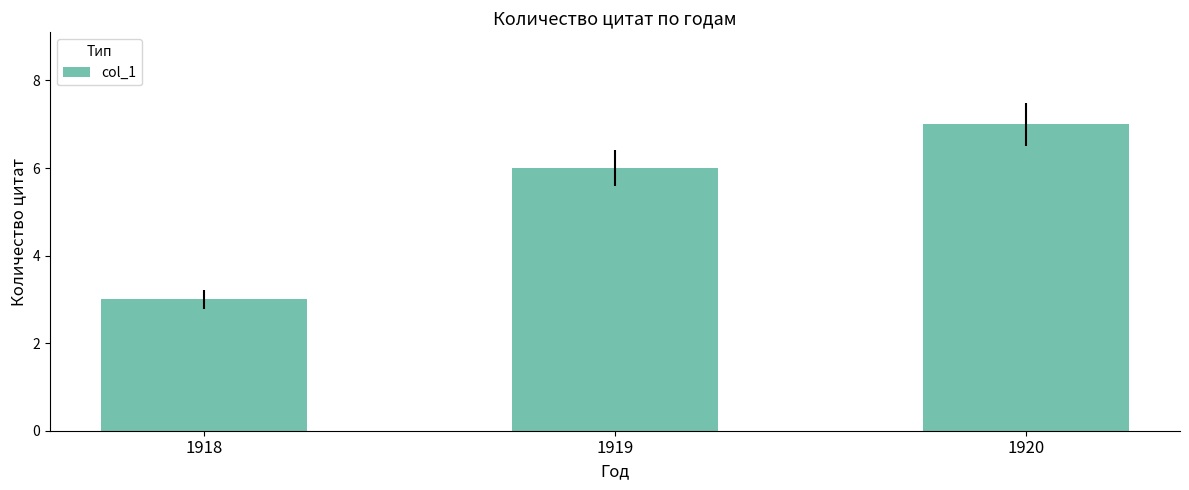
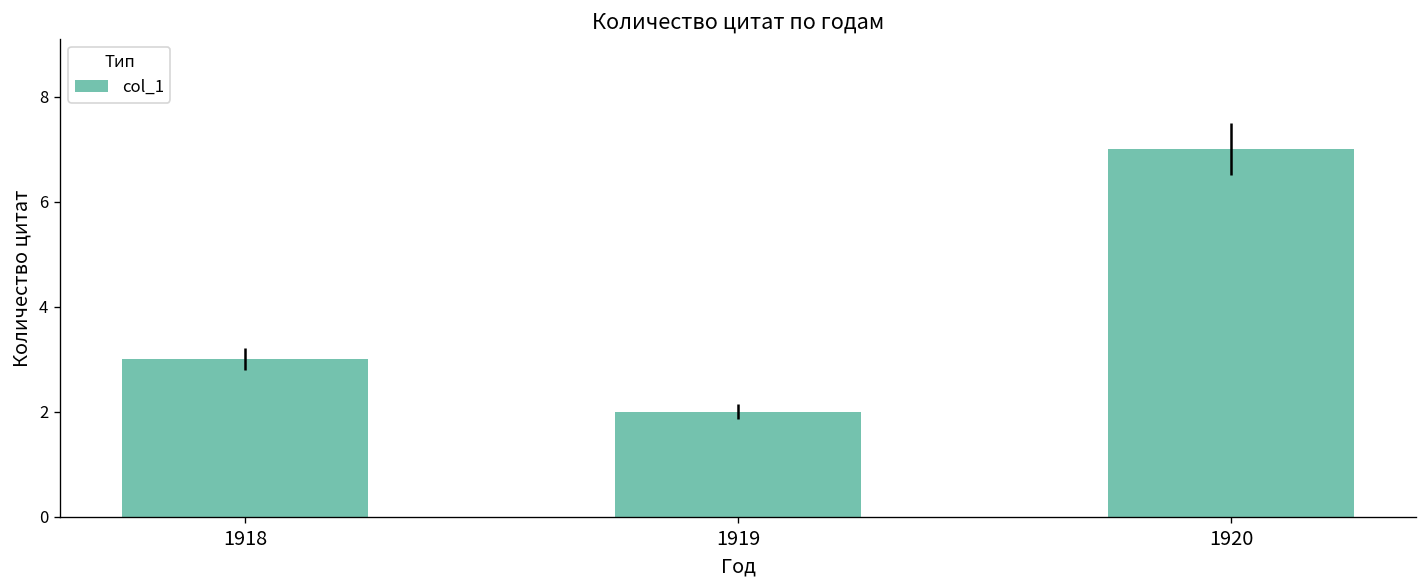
1919: 6 -> 2
